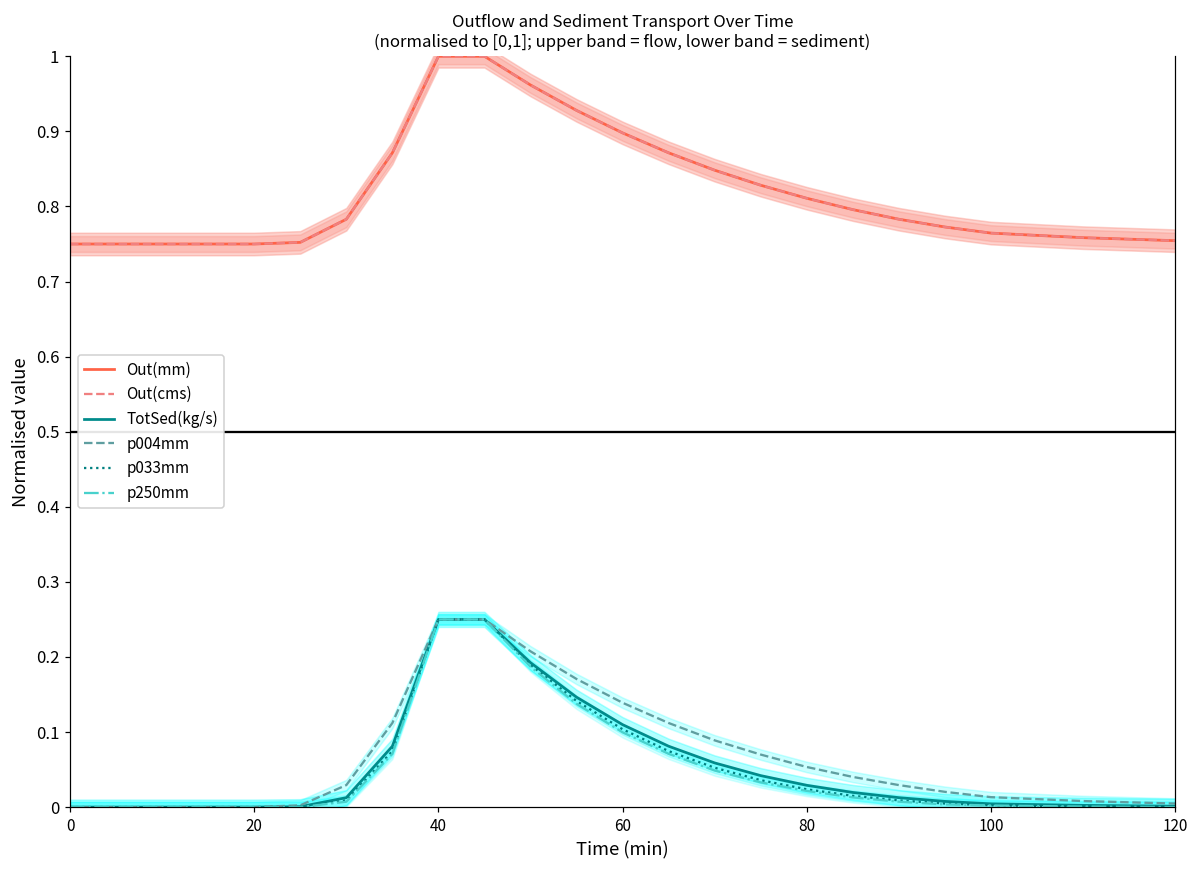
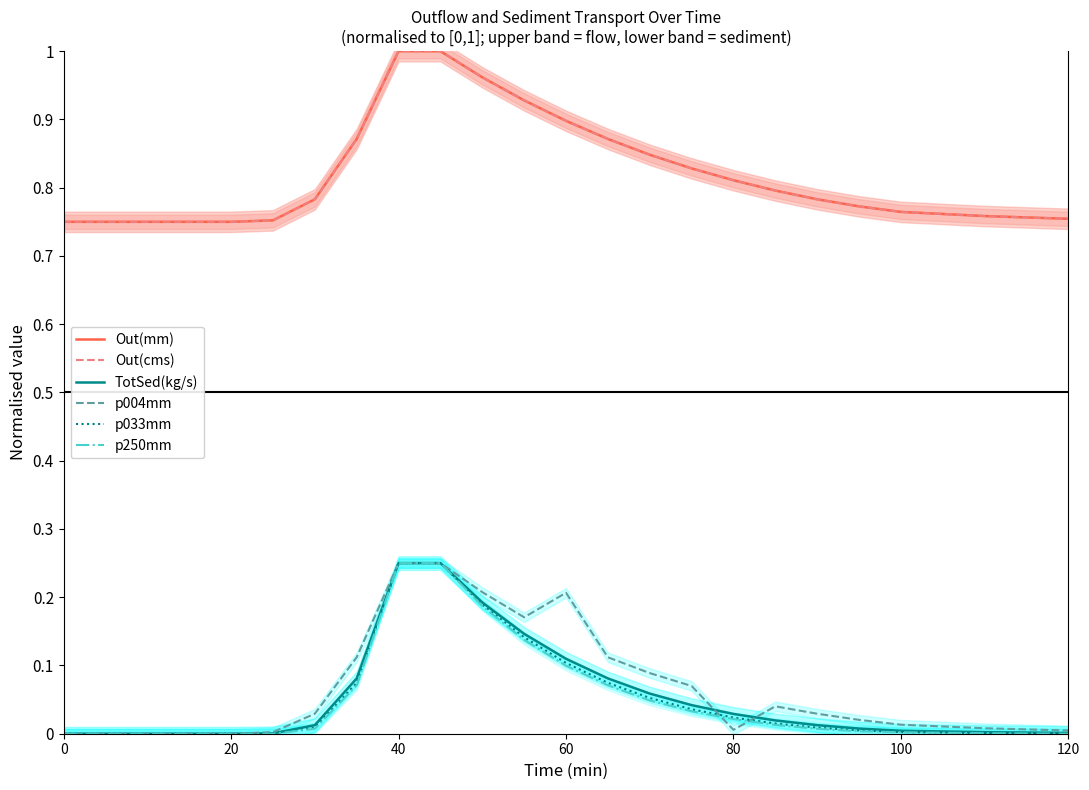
p004mm, 60: 0.14 -> 0.21
p004mm, 80: 0.05 -> 0.01
